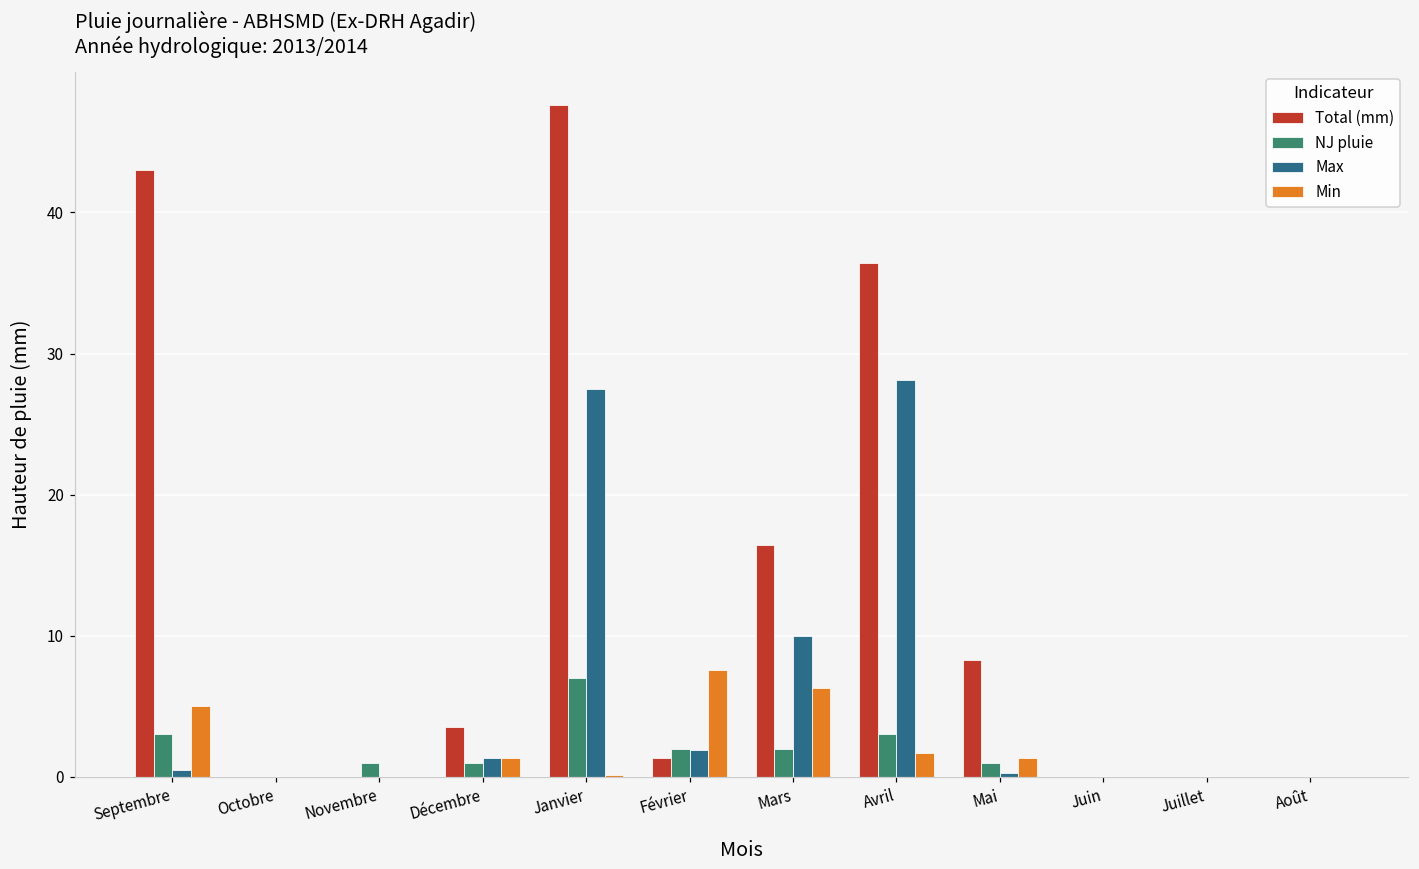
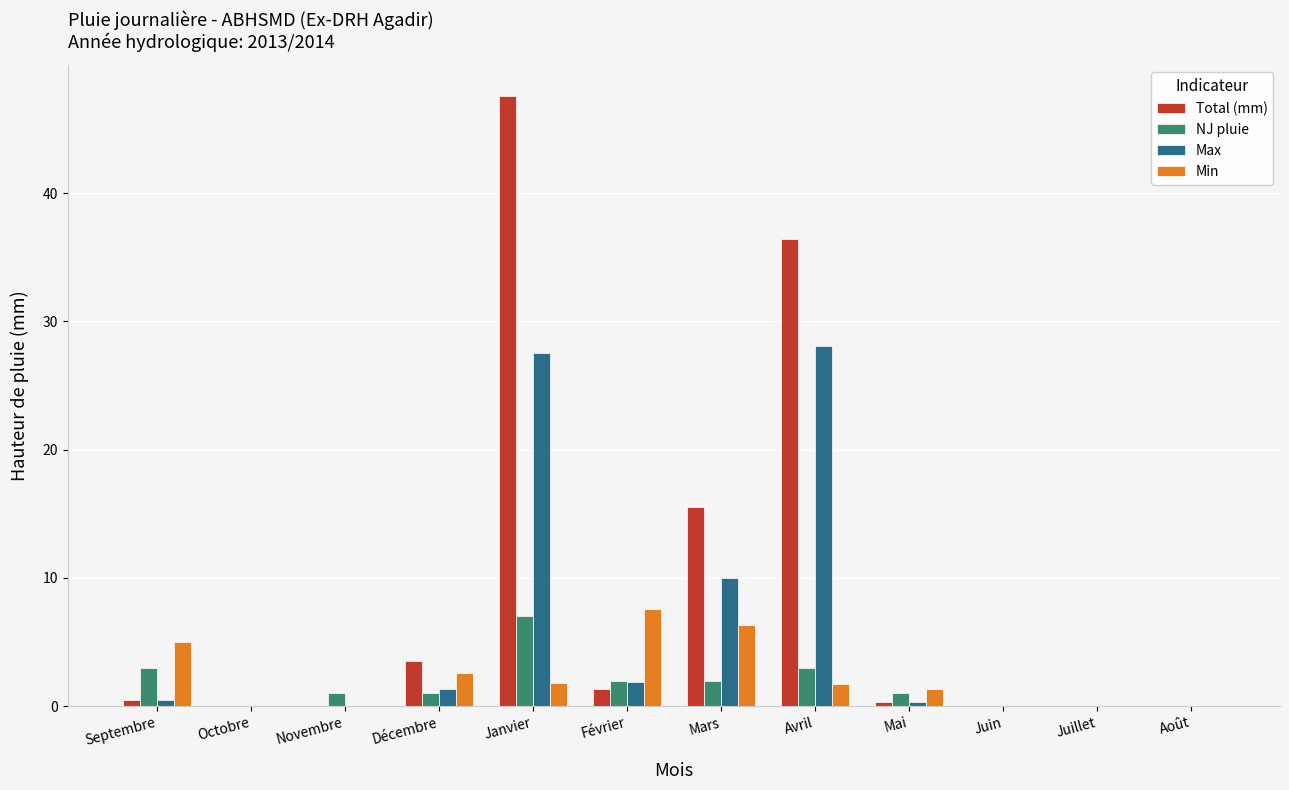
Total (mm), Septembre: 43.0 -> 0.5
Min, Décembre: 1.3 -> 2.6
Min, Janvier: 0.1 -> 1.8
Total (mm), Mars: 16.4 -> 15.5
Total (mm), Mai: 8.3 -> 0.3
